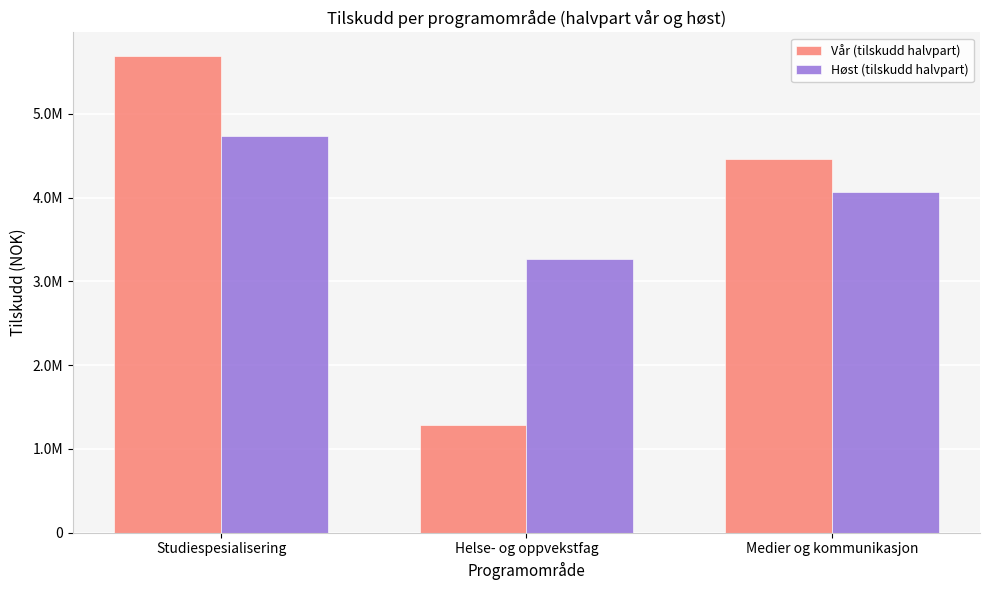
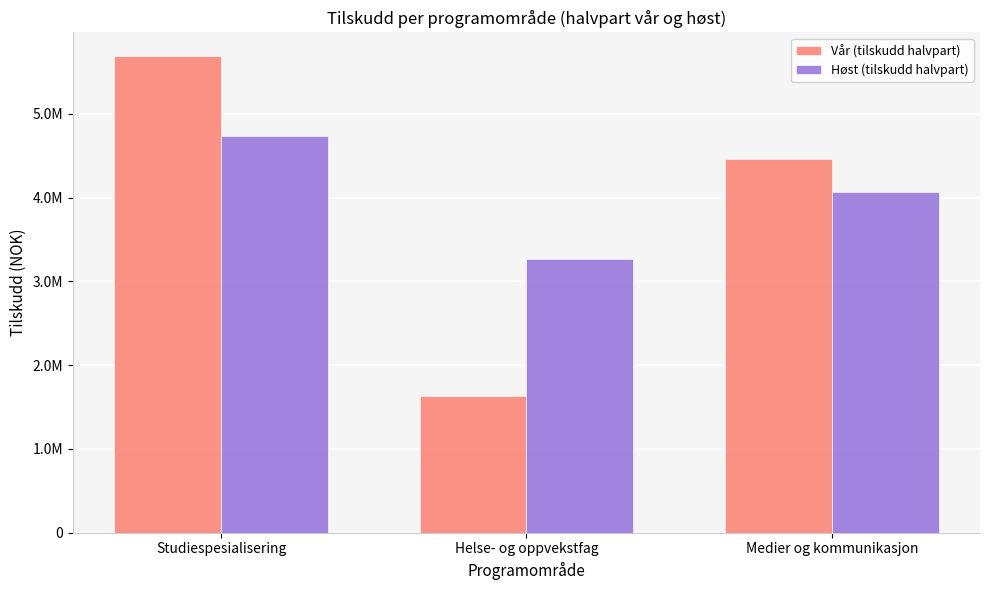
Vår (tilskudd halvpart), Helse- og oppvekstfag: 1300000 -> 1600000
